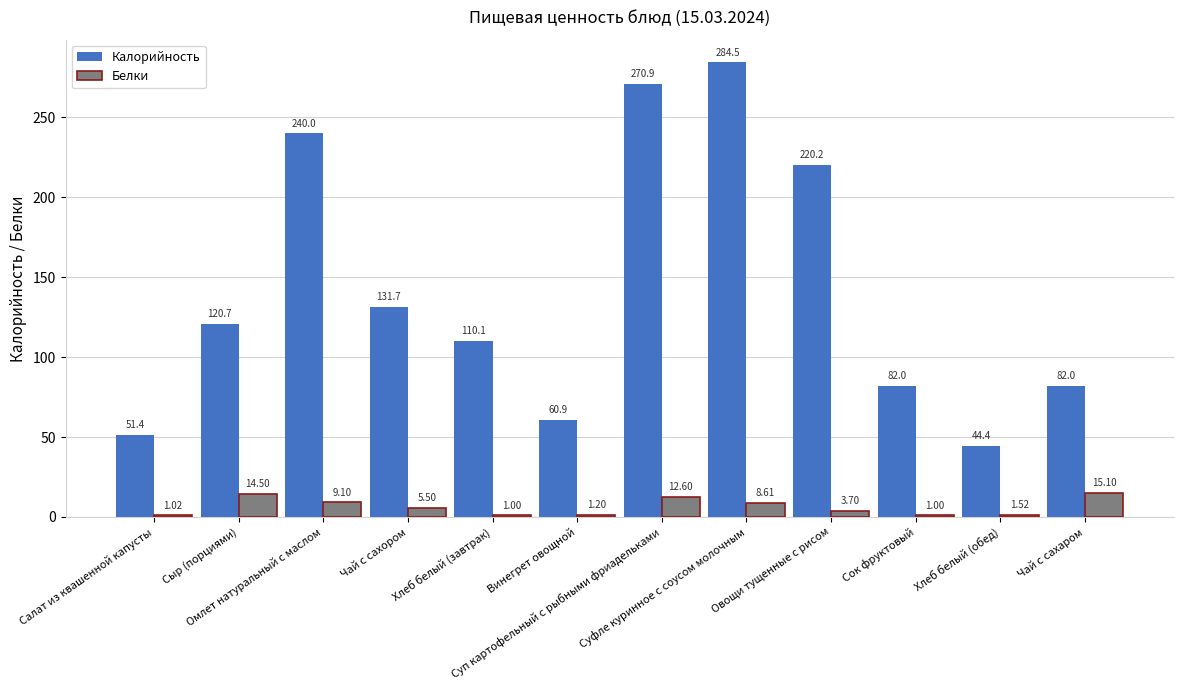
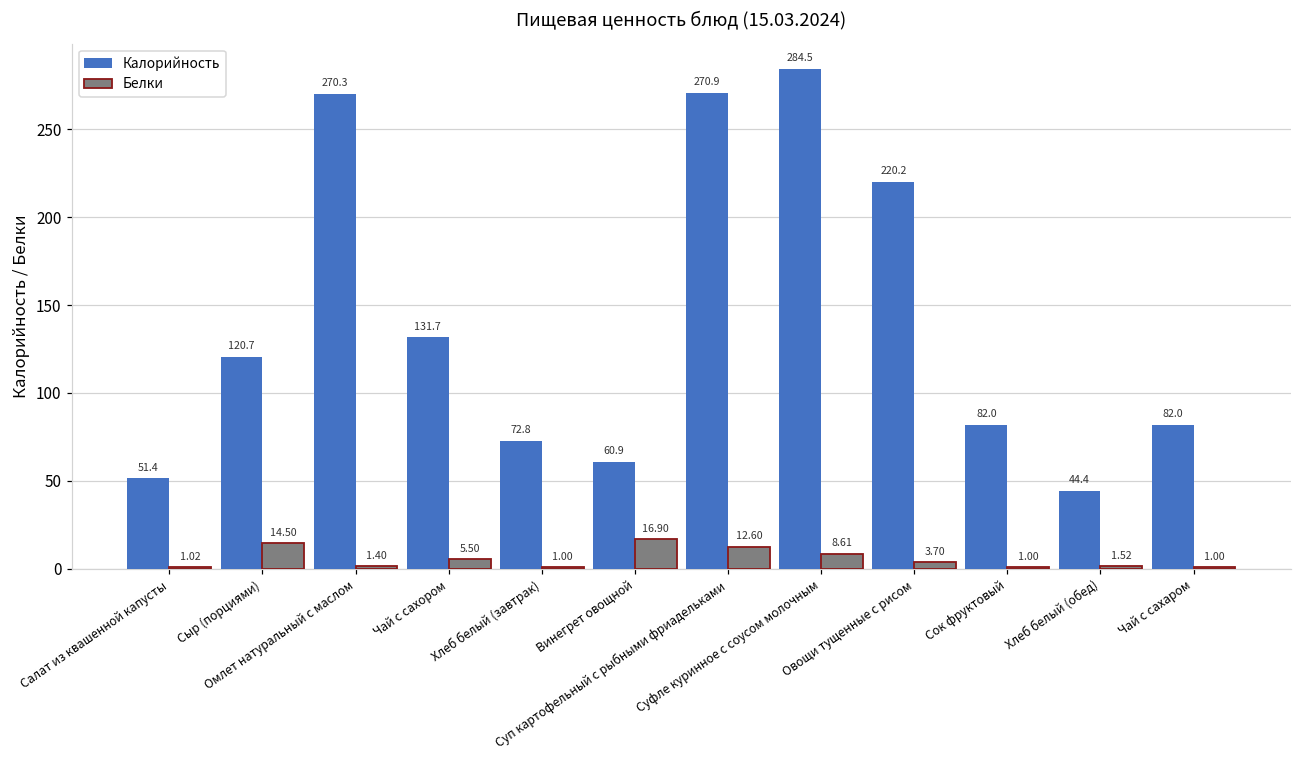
Калорийность, Омлет натуральный с маслом: 240.0 -> 270.3
Белки, Омлет натуральный с маслом: 9.10 -> 1.40
Калорийность, Хлеб белый (завтрак): 110.1 -> 72.8
Белки, Винегрет овощной: 1.20 -> 16.90
Белки, Чай с сахаром: 15.10 -> 1.00
